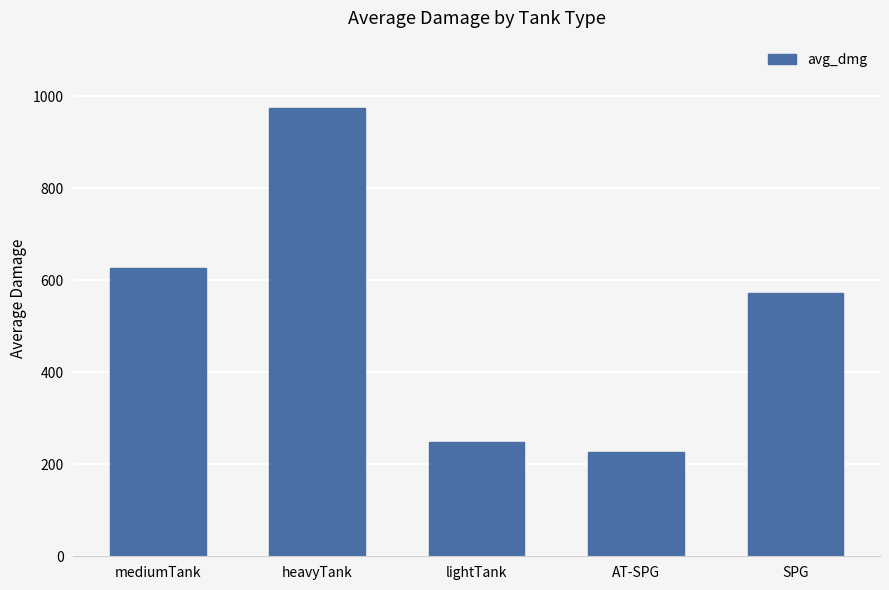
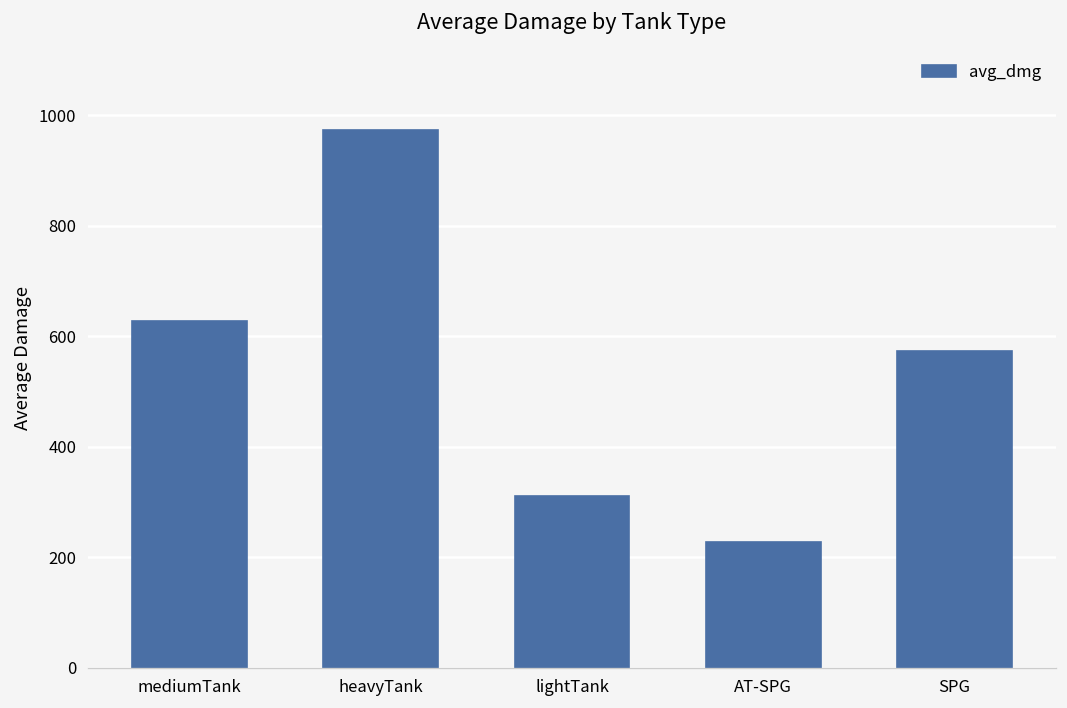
lightTank: 250 -> 310
